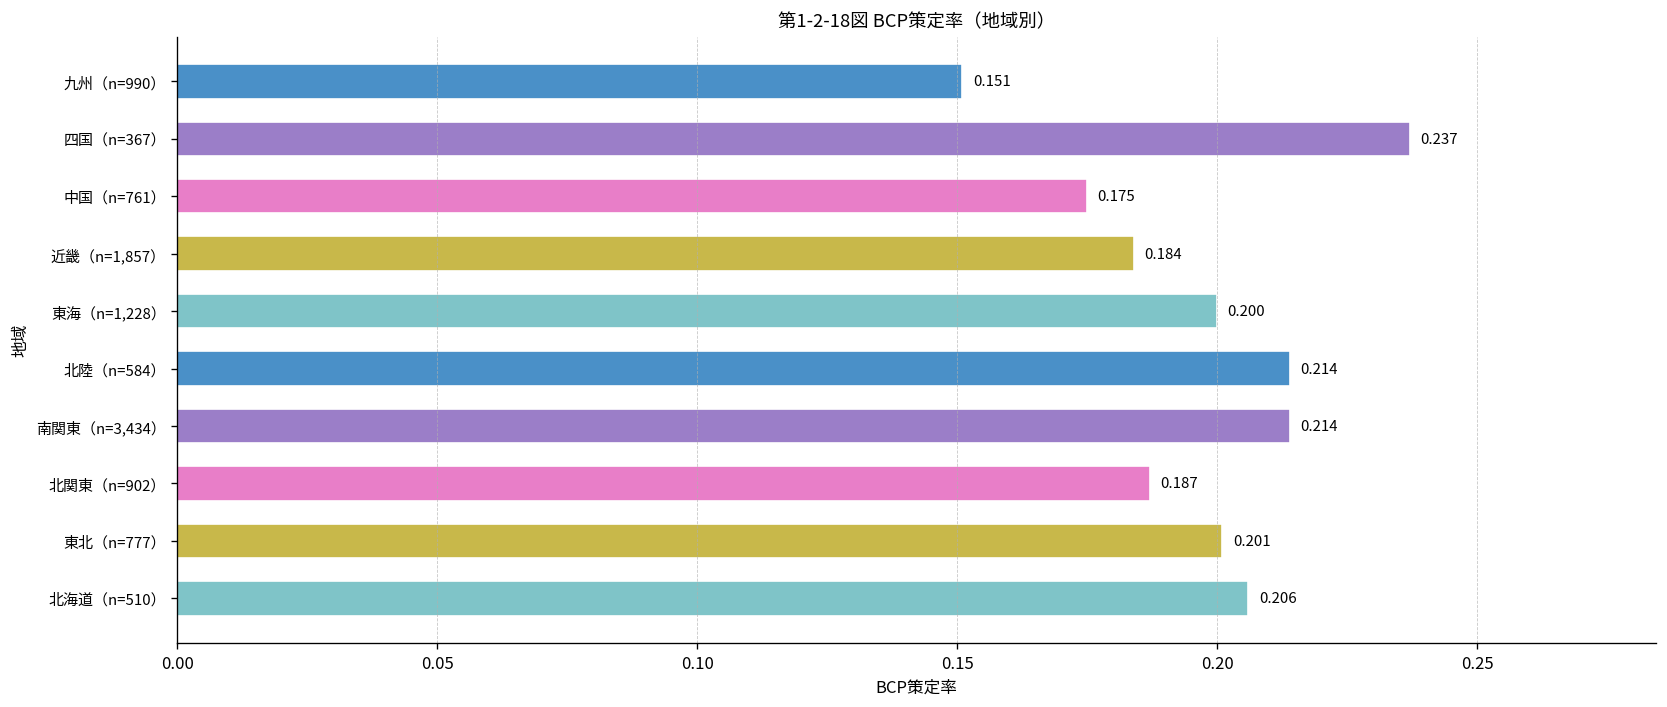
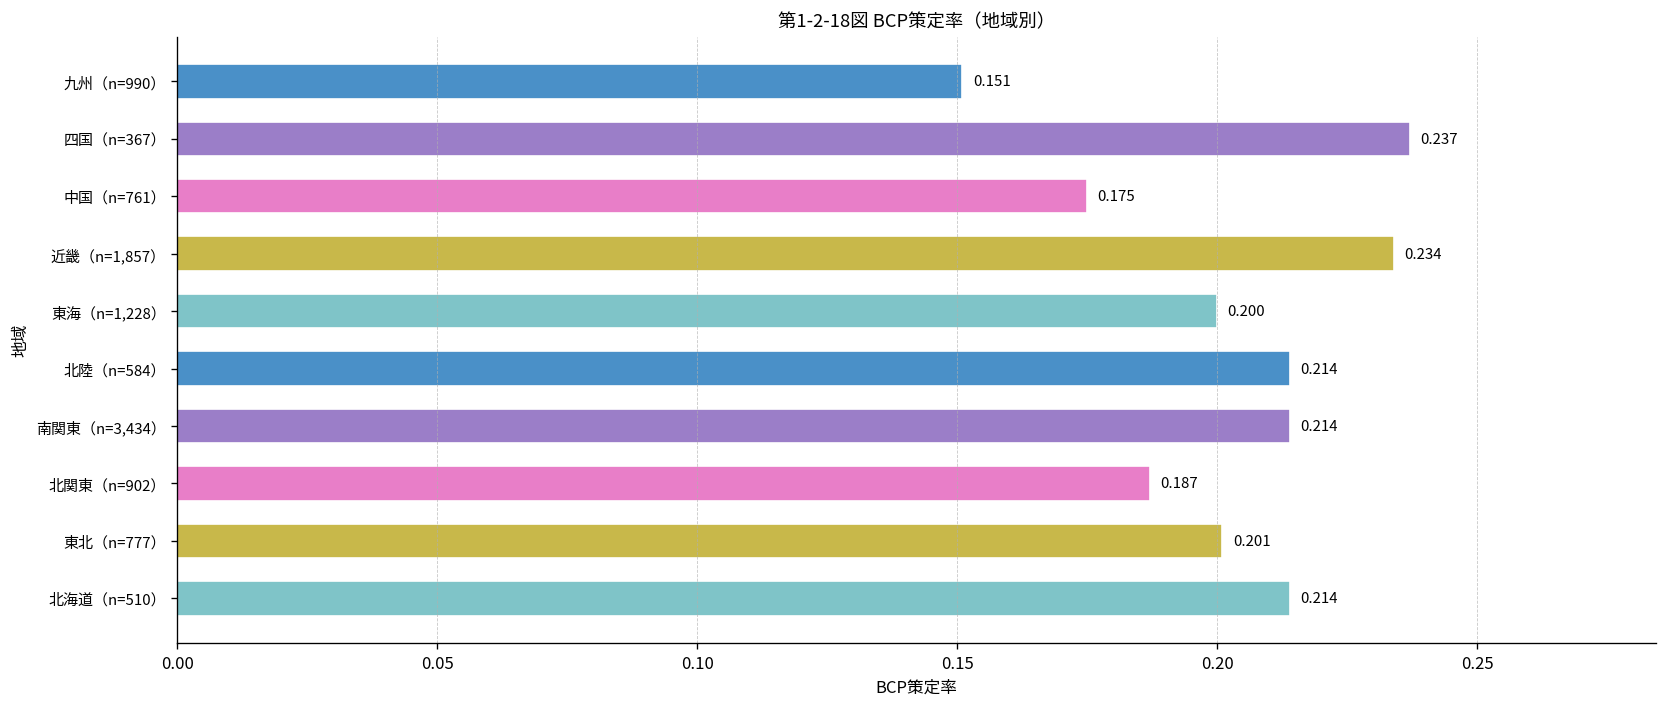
近畿（n=1,857）: 0.184 -> 0.234
北海道（n=510）: 0.206 -> 0.214
